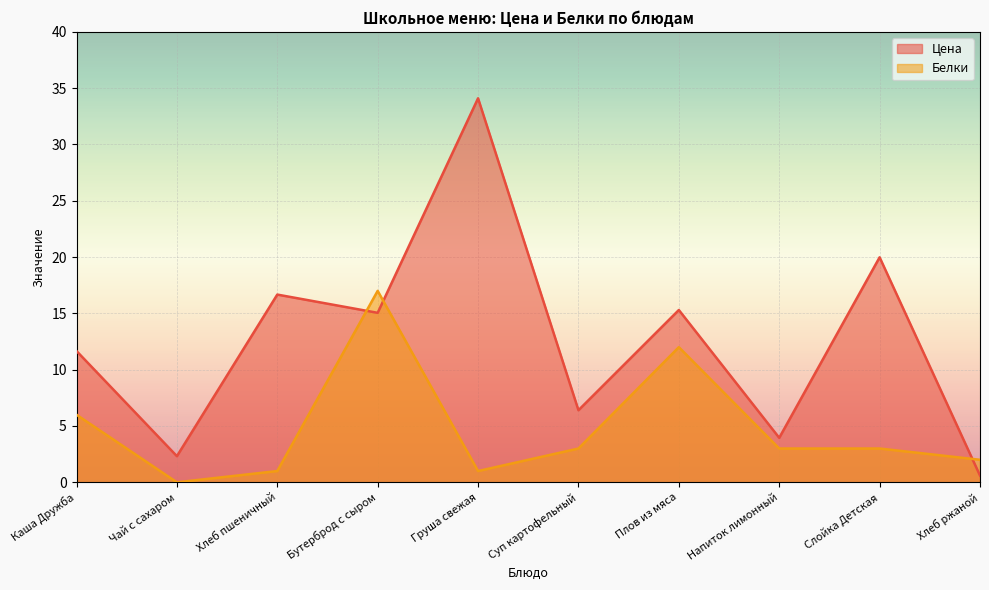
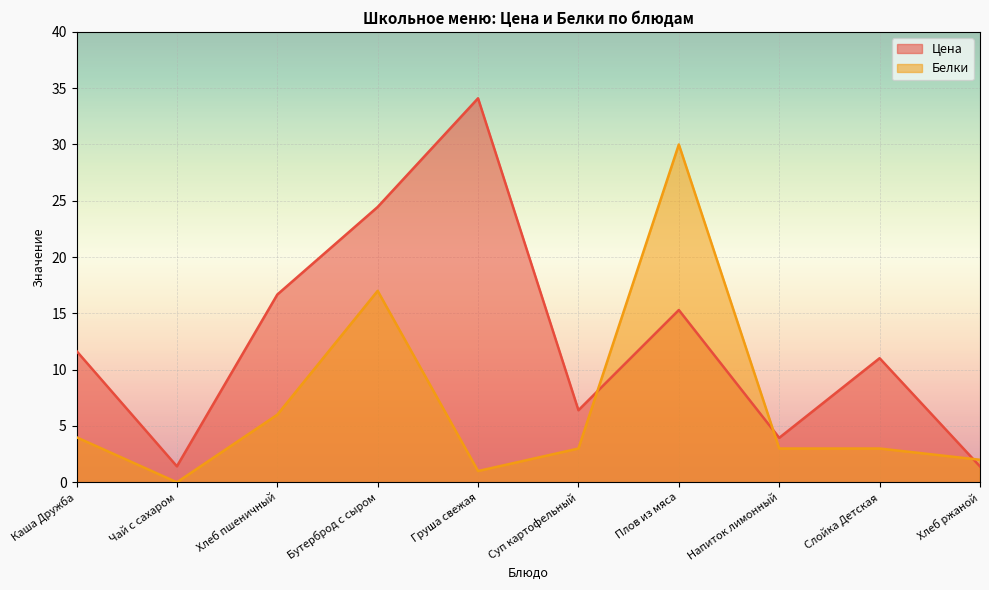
Белки, Каша Дружба: 6 -> 4
Цена, Чай с сахаром: 2.3 -> 1.4
Белки, Хлеб пшеничный: 1 -> 6
Цена, Бутерброд с сыром: 15.1 -> 24.5
Белки, Плов из мяса: 12 -> 30
Цена, Слойка Детская: 20.0 -> 11.0
Цена, Хлеб ржаной: 0.6 -> 1.4
